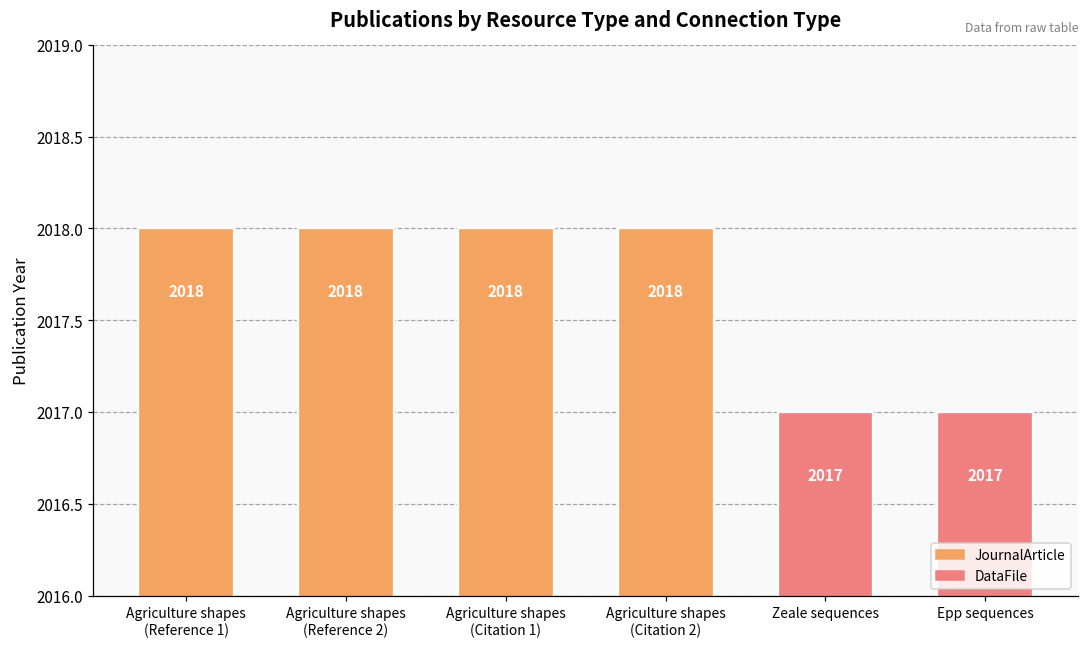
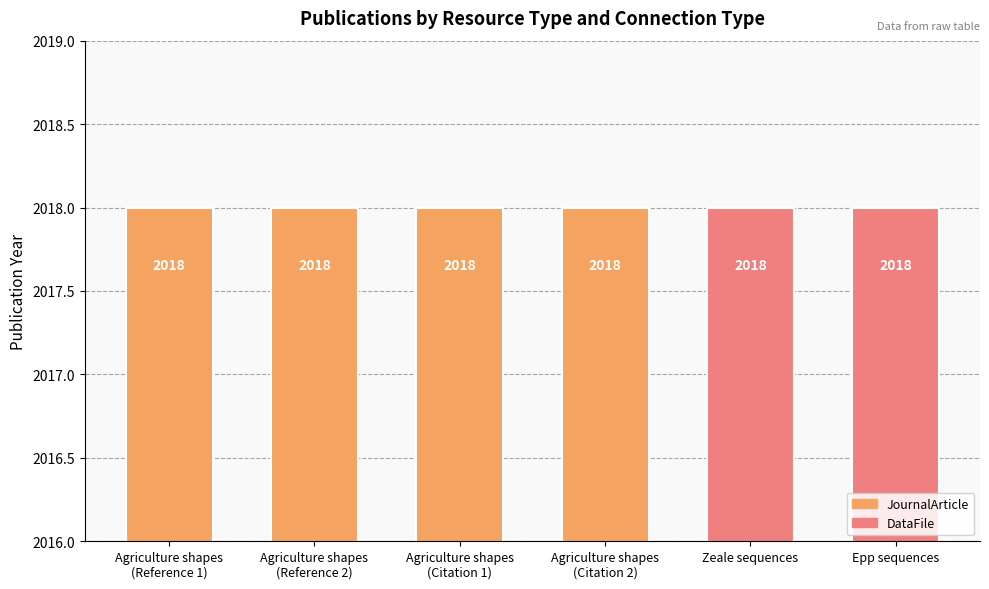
Zeale sequences: 2017 -> 2018
Epp sequences: 2017 -> 2018
